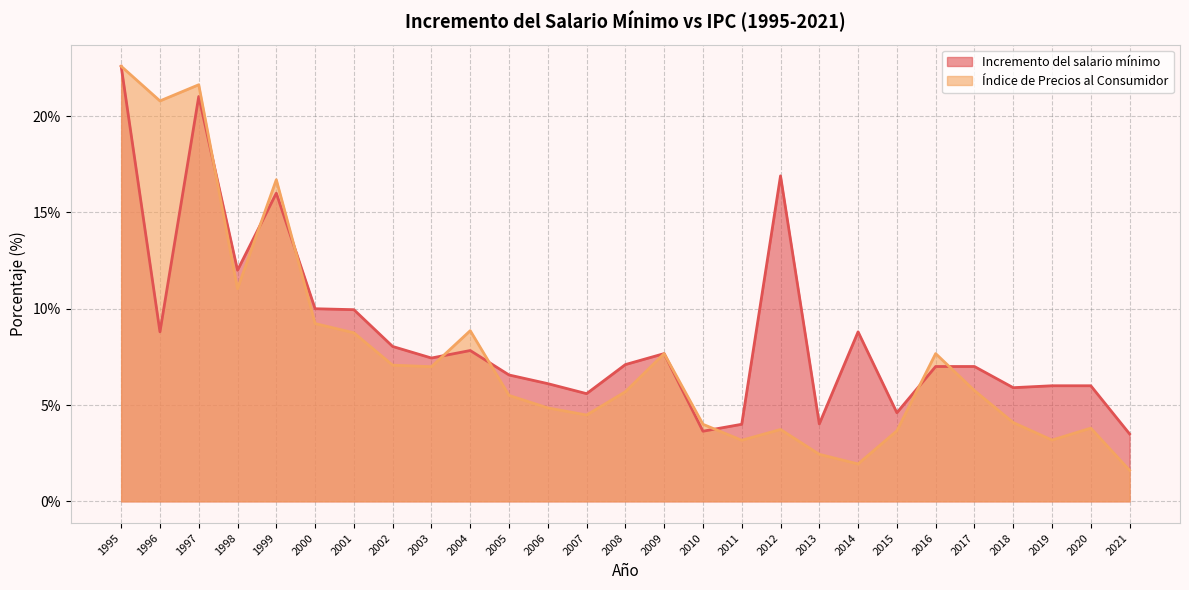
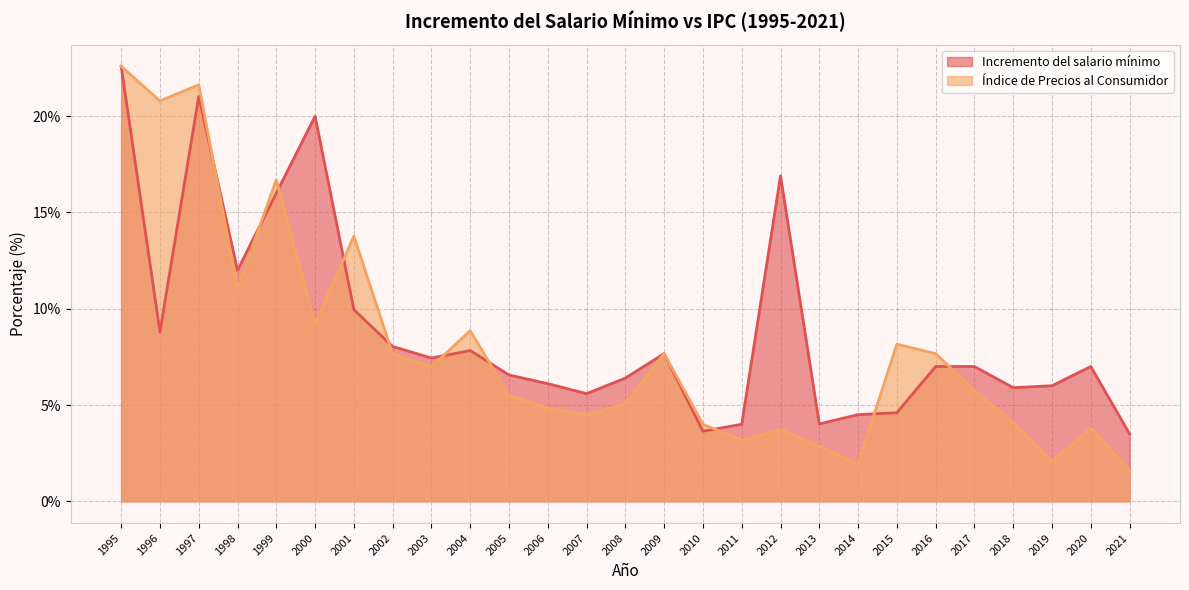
Incremento del salario mínimo, 2000: 10.0% -> 20.0%
Índice de Precios al Consumidor, 2001: 8.8% -> 13.8%
Índice de Precios al Consumidor, 2002: 7.1% -> 7.6%
Incremento del salario mínimo, 2008: 7.1% -> 6.4%
Índice de Precios al Consumidor, 2008: 5.7% -> 5.1%
Índice de Precios al Consumidor, 2013: 2.4% -> 2.9%
Incremento del salario mínimo, 2014: 8.8% -> 4.5%
Índice de Precios al Consumidor, 2015: 3.7% -> 8.2%
Índice de Precios al Consumidor, 2019: 3.2% -> 2.1%
Incremento del salario mínimo, 2020: 6.0% -> 7.0%
